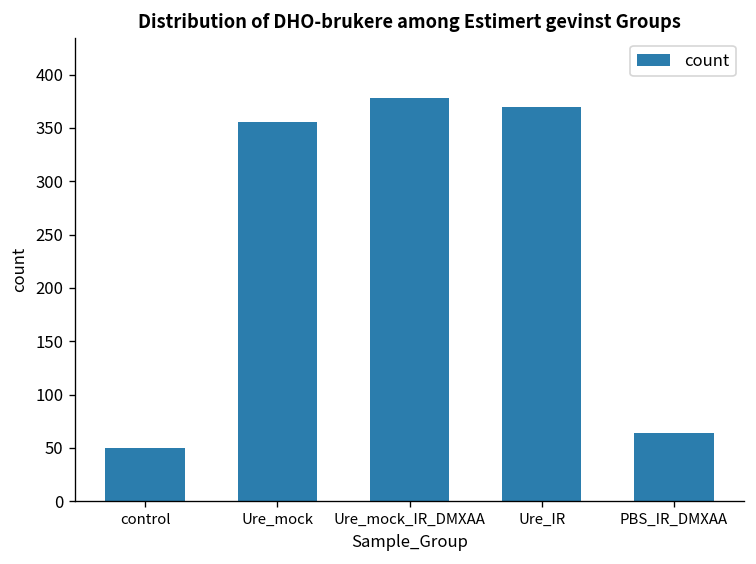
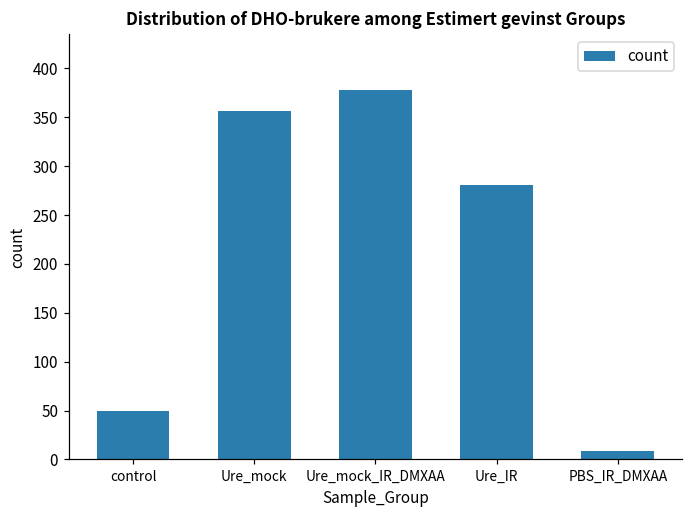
Ure_IR: 370 -> 280
PBS_IR_DMXAA: 60 -> 10
